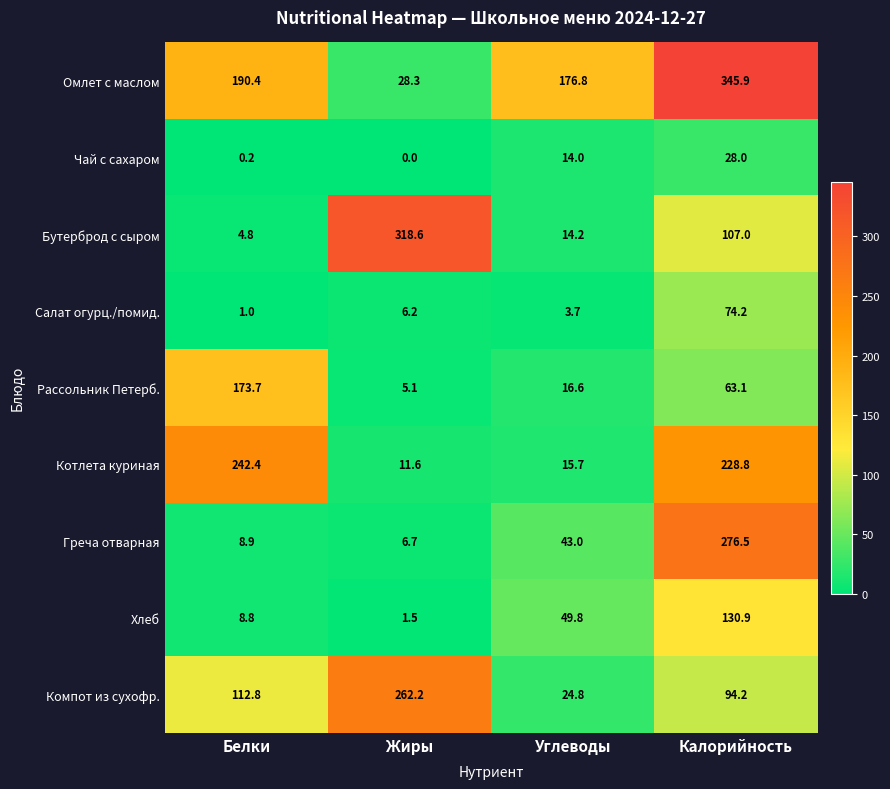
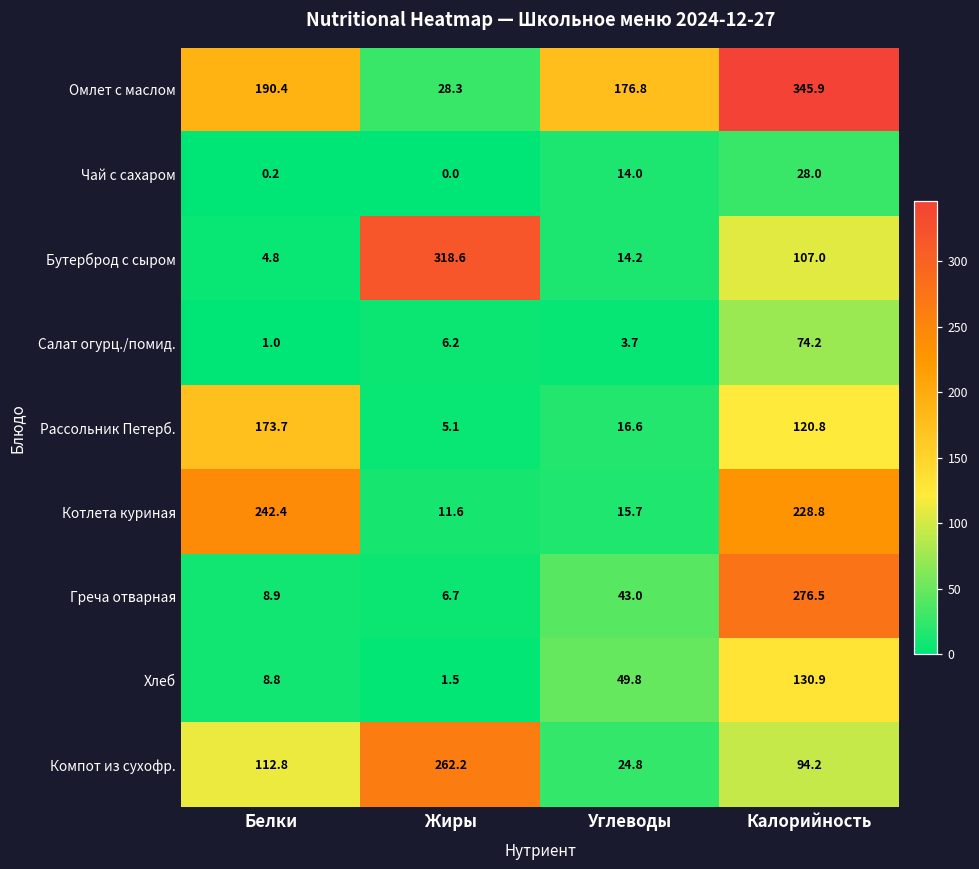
Рассольник Петерб., Калорийность: 63.1 -> 120.8
